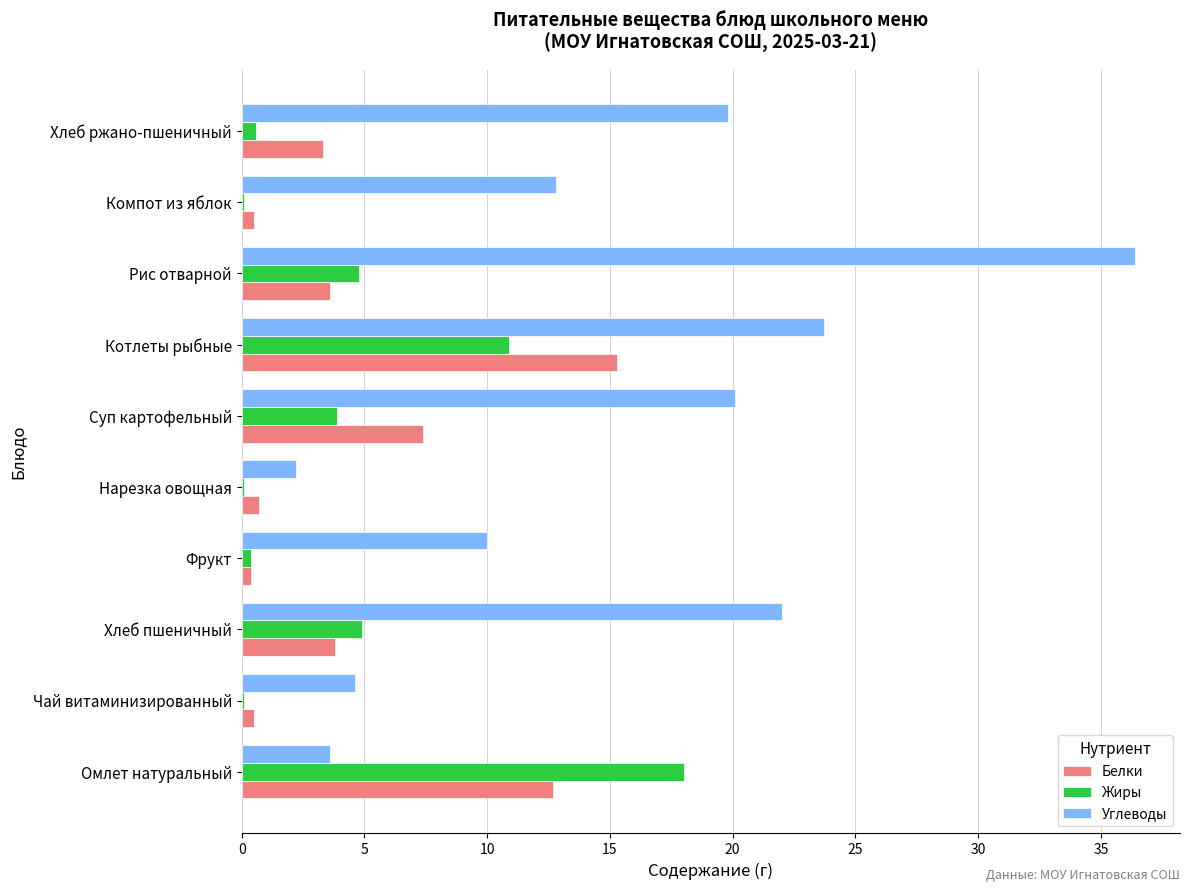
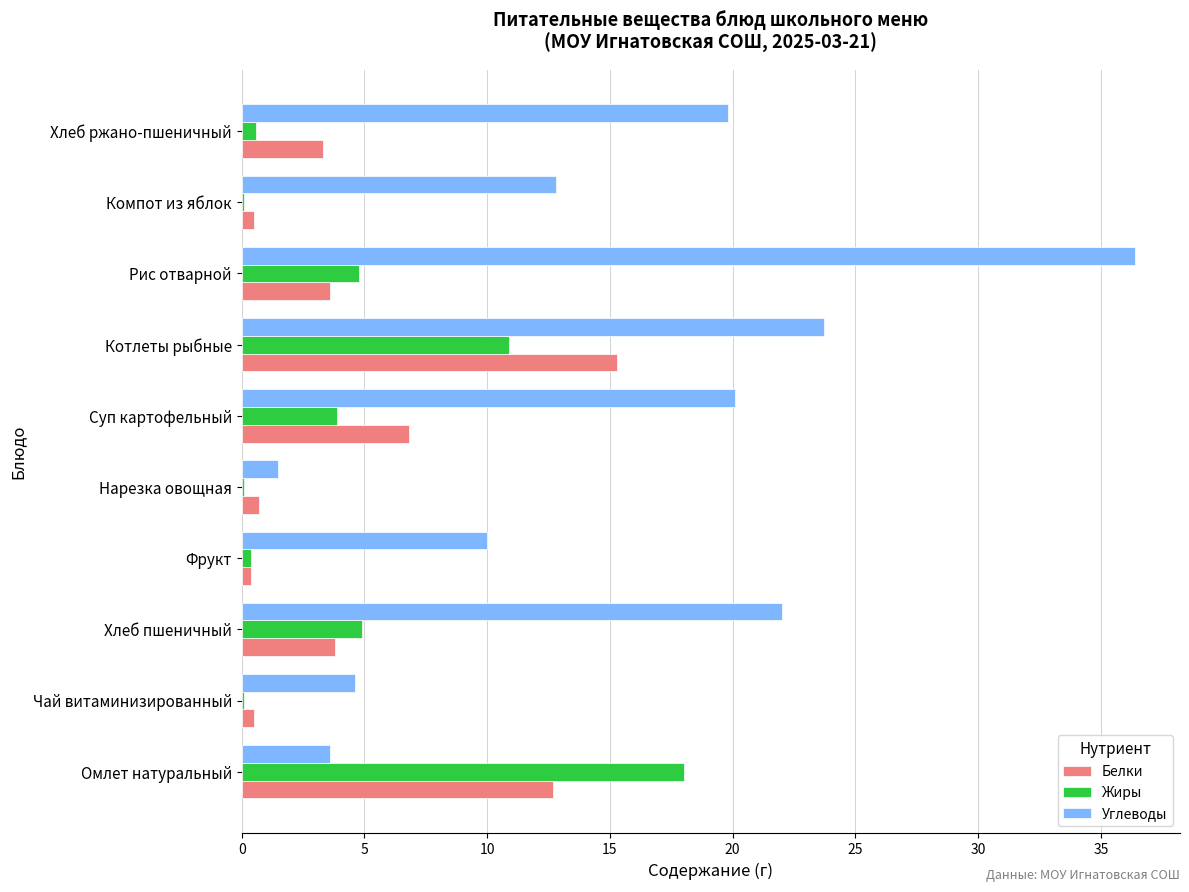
Белки, Суп картофельный: 7.4 -> 6.8
Углеводы, Нарезка овощная: 2.2 -> 1.5
